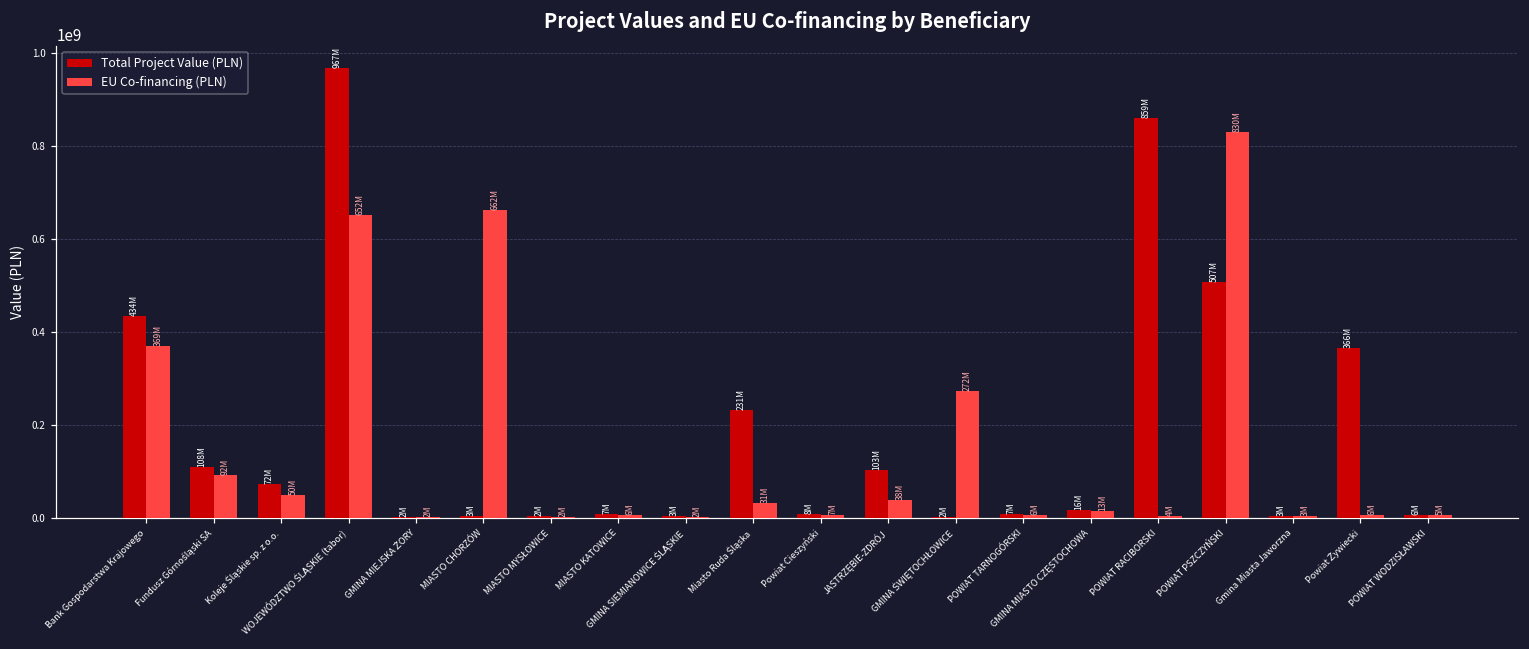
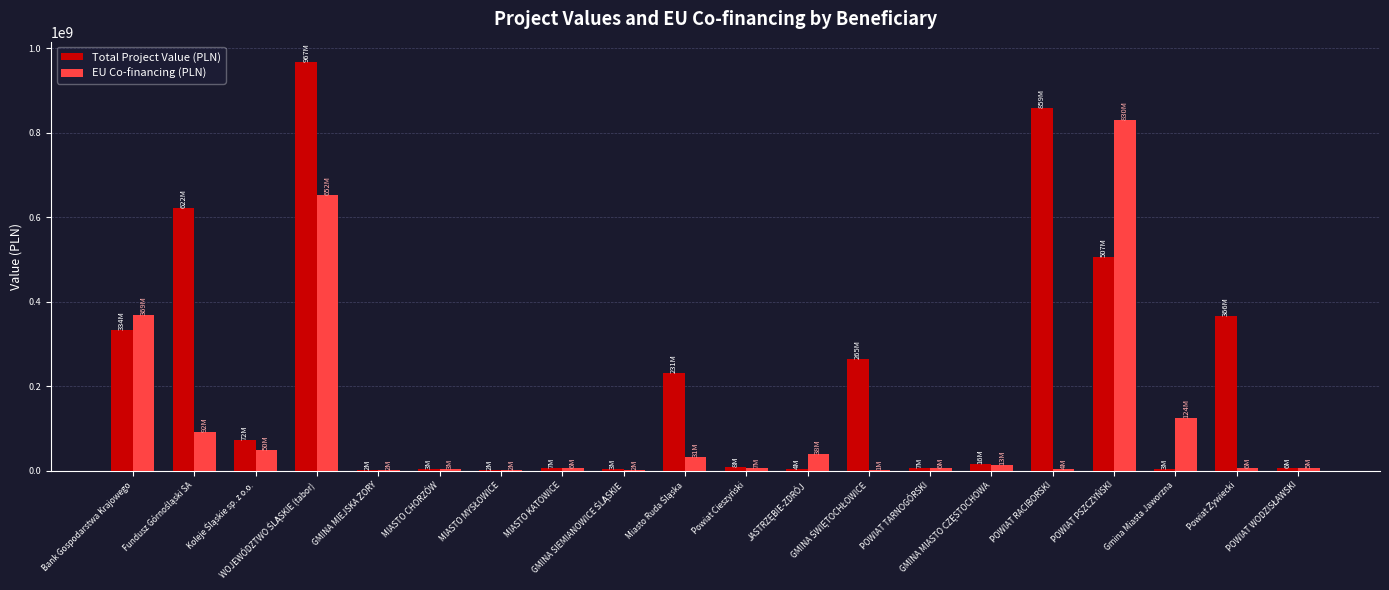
Total Project Value (PLN), Bank Gospodarstwa Krajowego: 434M -> 334M
Total Project Value (PLN), Fundusz Górnośląski SA: 108M -> 622M
EU Co-financing (PLN), MIASTO CHORZÓW: 662M -> 3M
Total Project Value (PLN), JASTRZĘBIE-ZDRÓJ: 103M -> 4M
Total Project Value (PLN), GMINA ŚWIĘTOCHŁOWICE: 2M -> 265M
EU Co-financing (PLN), GMINA ŚWIĘTOCHŁOWICE: 272M -> 1M
EU Co-financing (PLN), Gmina Miasta Jaworzna: 3M -> 124M
